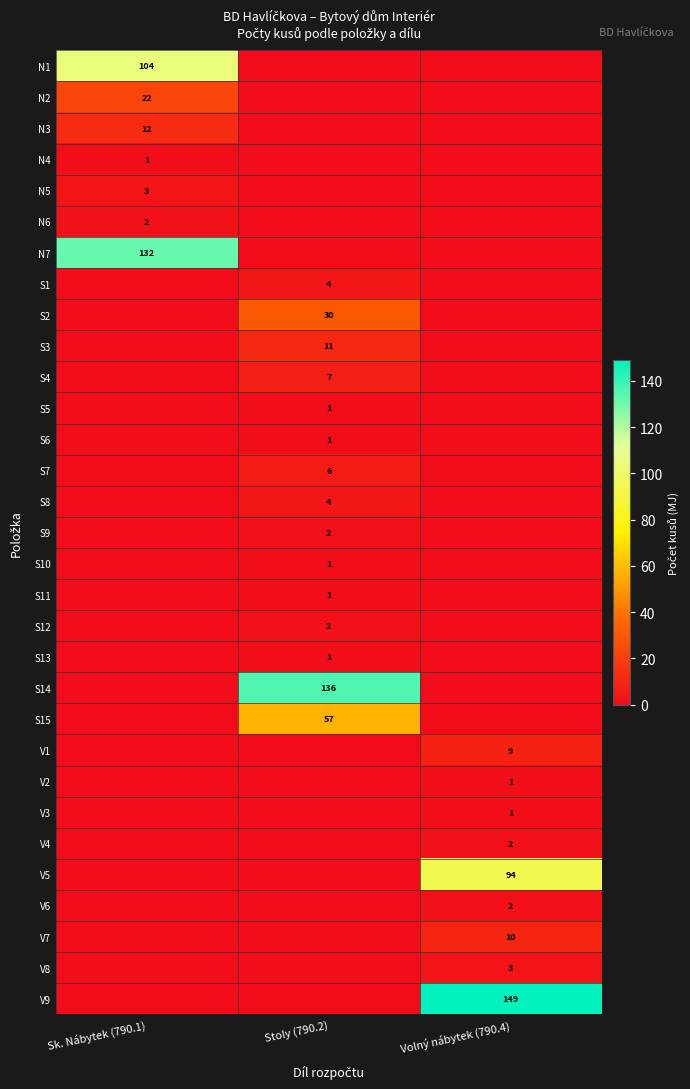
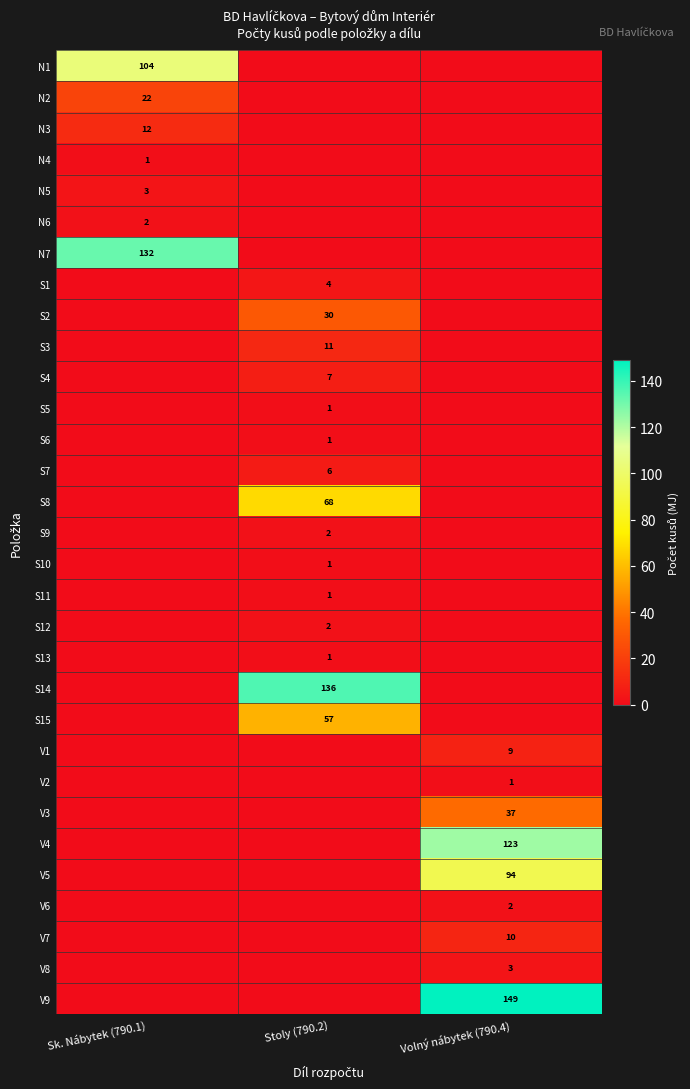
S8, Stoly (790.2): 4 -> 68
V3, Volný nábytek (790.4): 1 -> 37
V4, Volný nábytek (790.4): 2 -> 123
